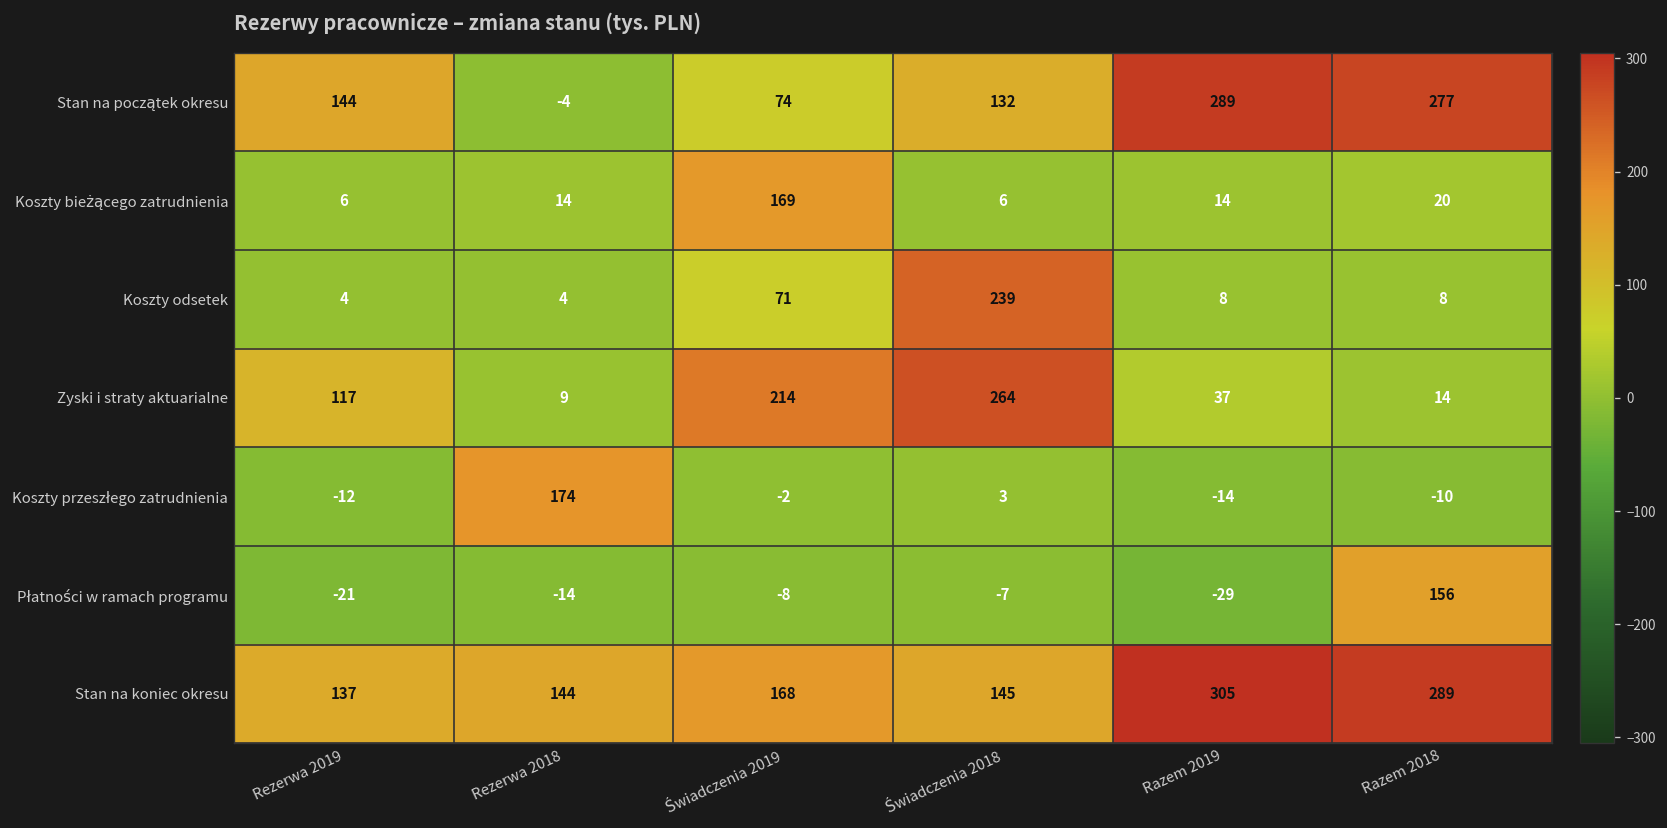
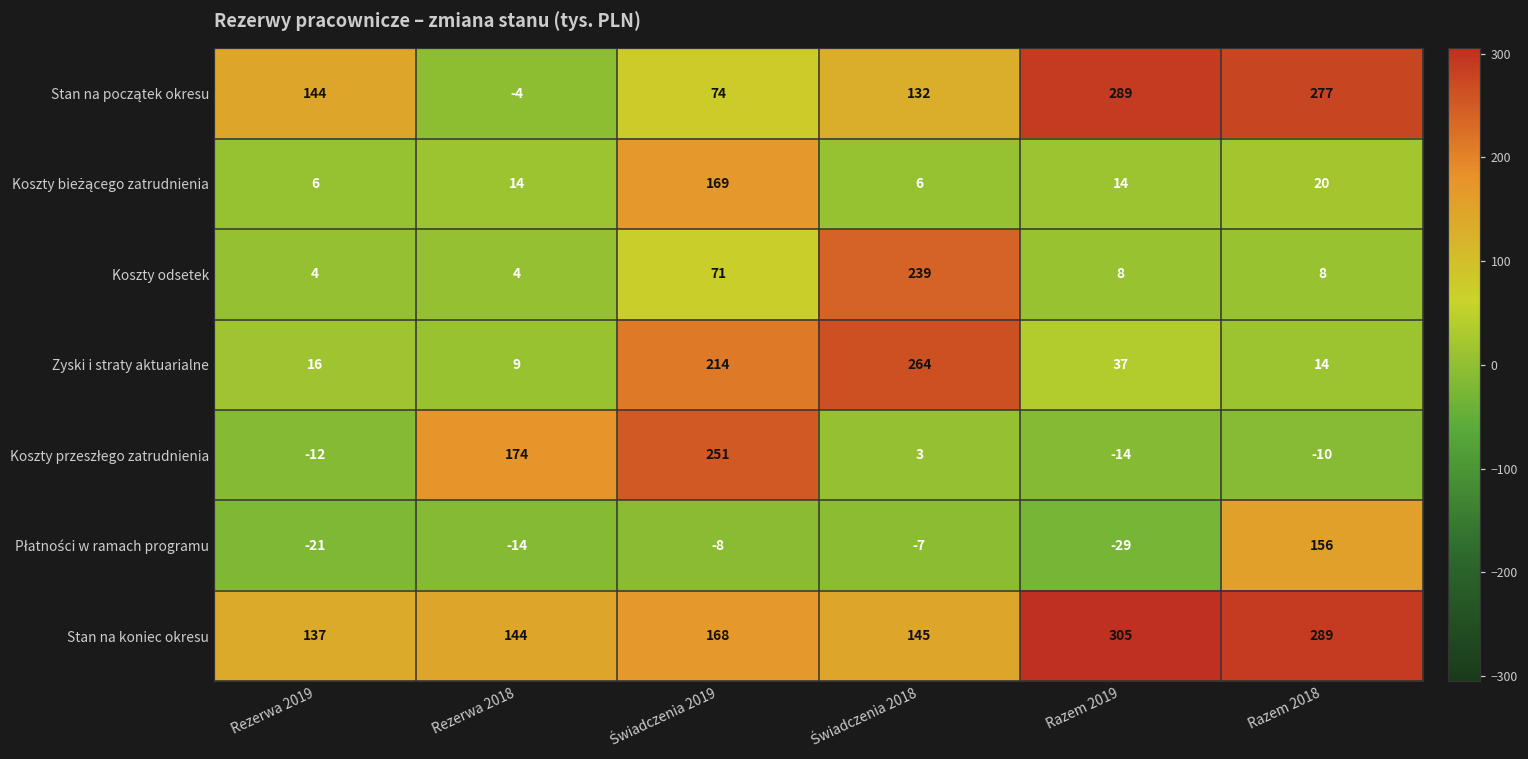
Zyski i straty aktuarialne, Rezerwa 2019: 117 -> 16
Koszty przeszłego zatrudnienia, Świadczenia 2019: -2 -> 251
